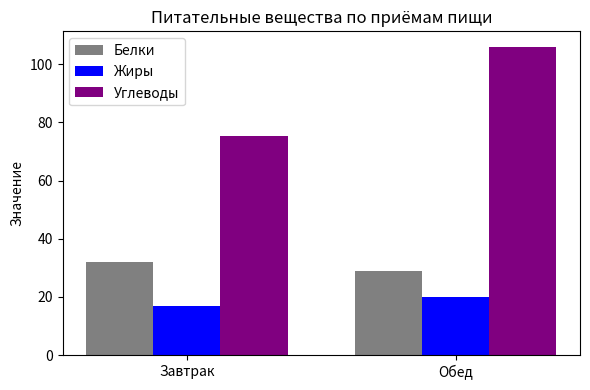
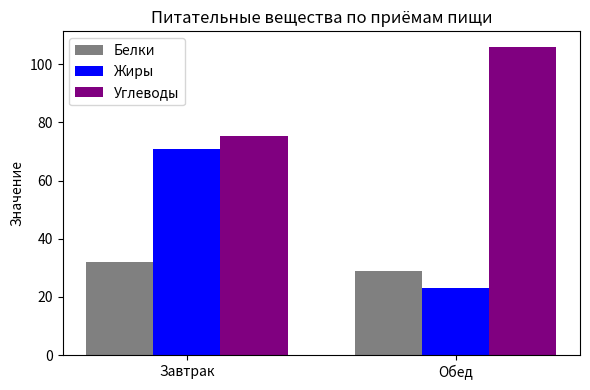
Жиры, Завтрак: 17 -> 71
Жиры, Обед: 20 -> 23
